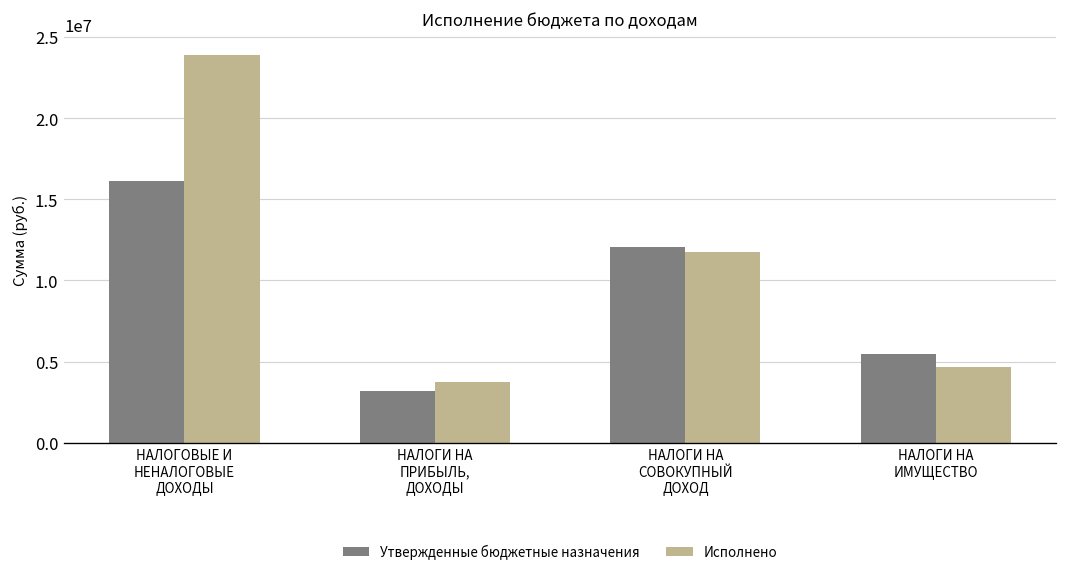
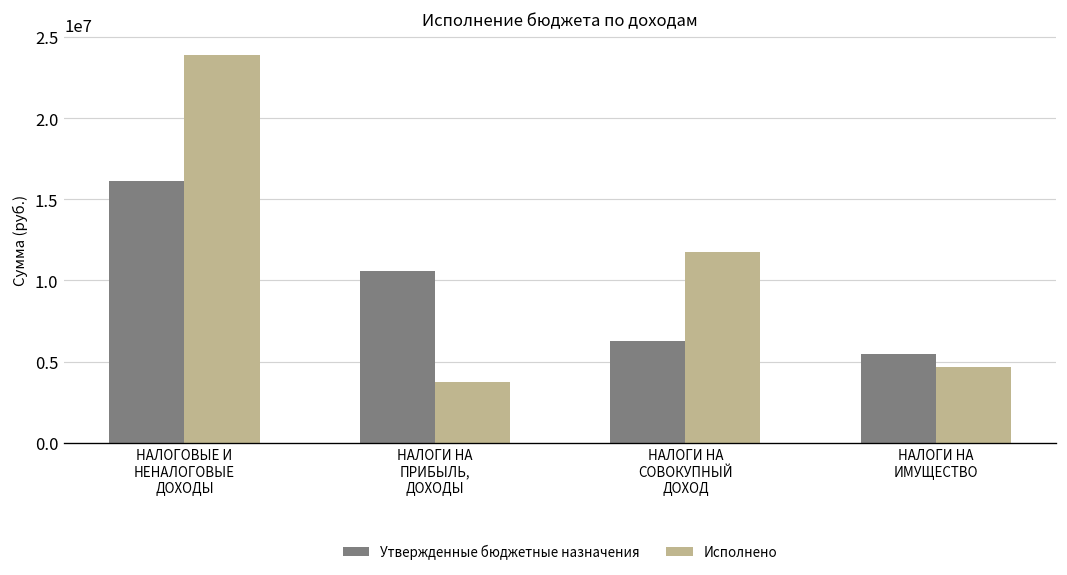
Утвержденные бюджетные назначения, НАЛОГИ НА ПРИБЫЛЬ, ДОХОДЫ: 3200000 -> 10600000
Утвержденные бюджетные назначения, НАЛОГИ НА СОВОКУПНЫЙ ДОХОД: 12000000 -> 6200000
